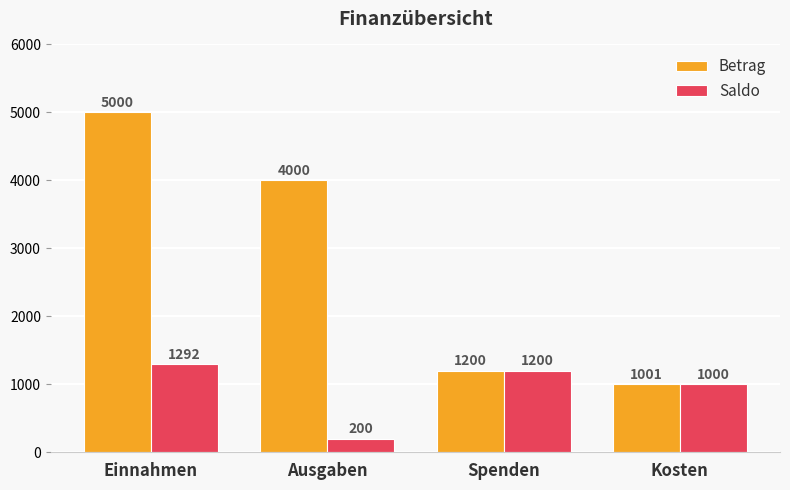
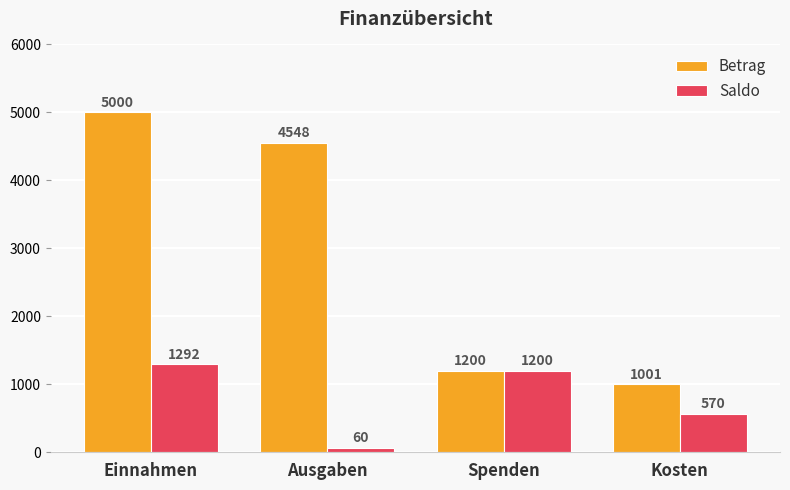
Betrag, Ausgaben: 4000 -> 4548
Saldo, Ausgaben: 200 -> 60
Saldo, Kosten: 1000 -> 570
